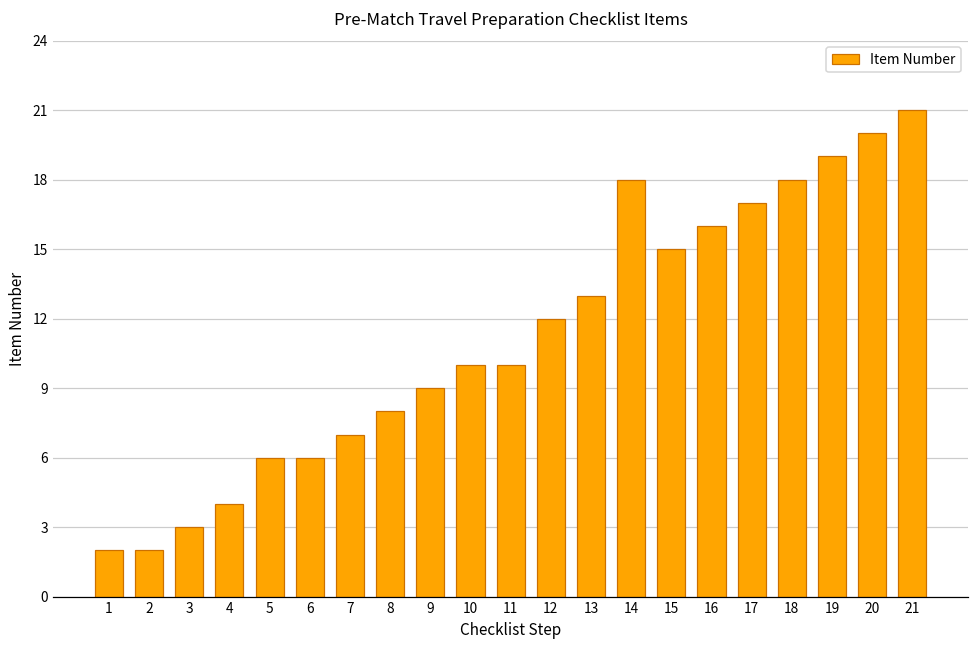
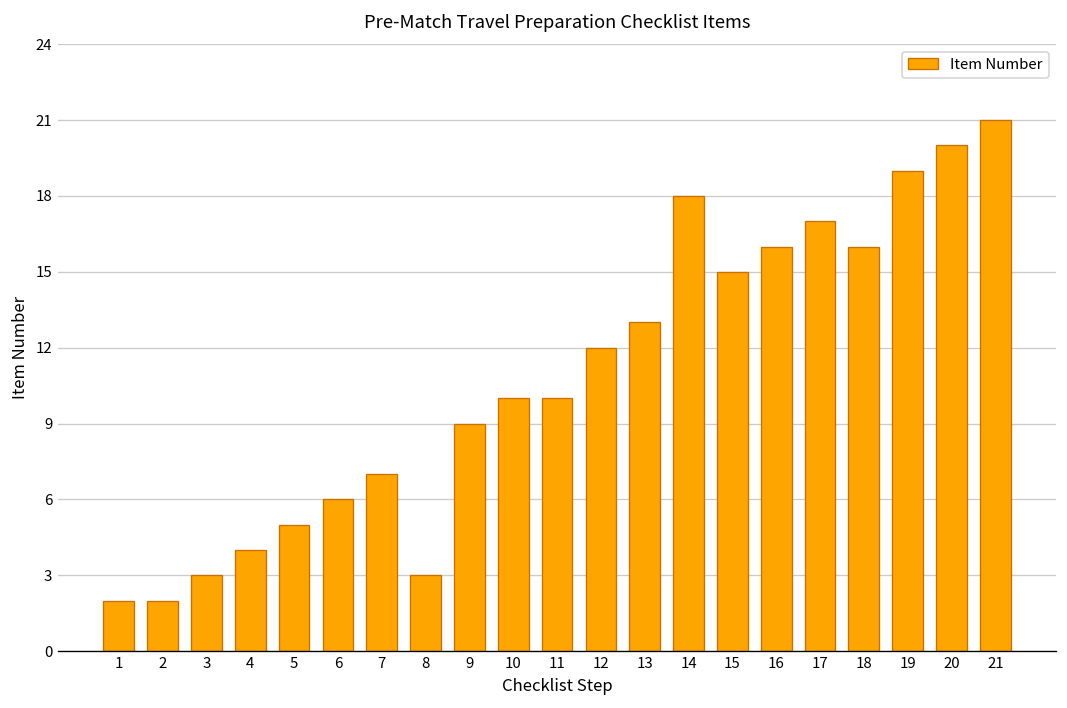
5: 6 -> 5
8: 8 -> 3
18: 18 -> 16
